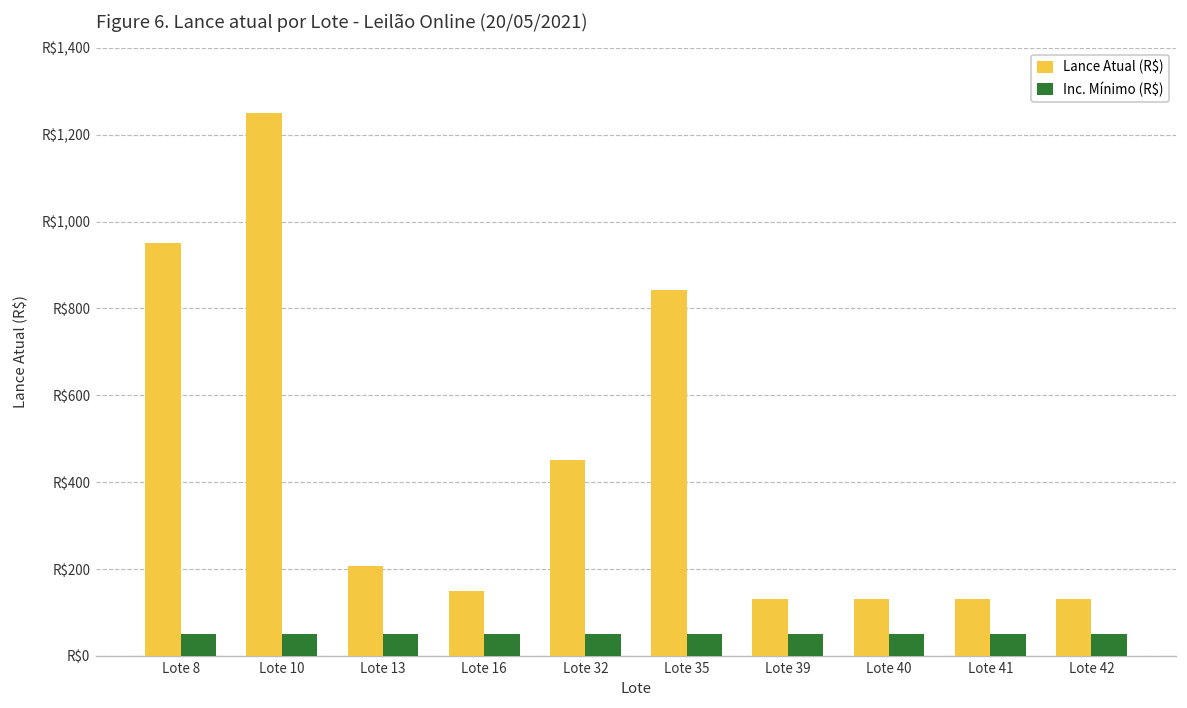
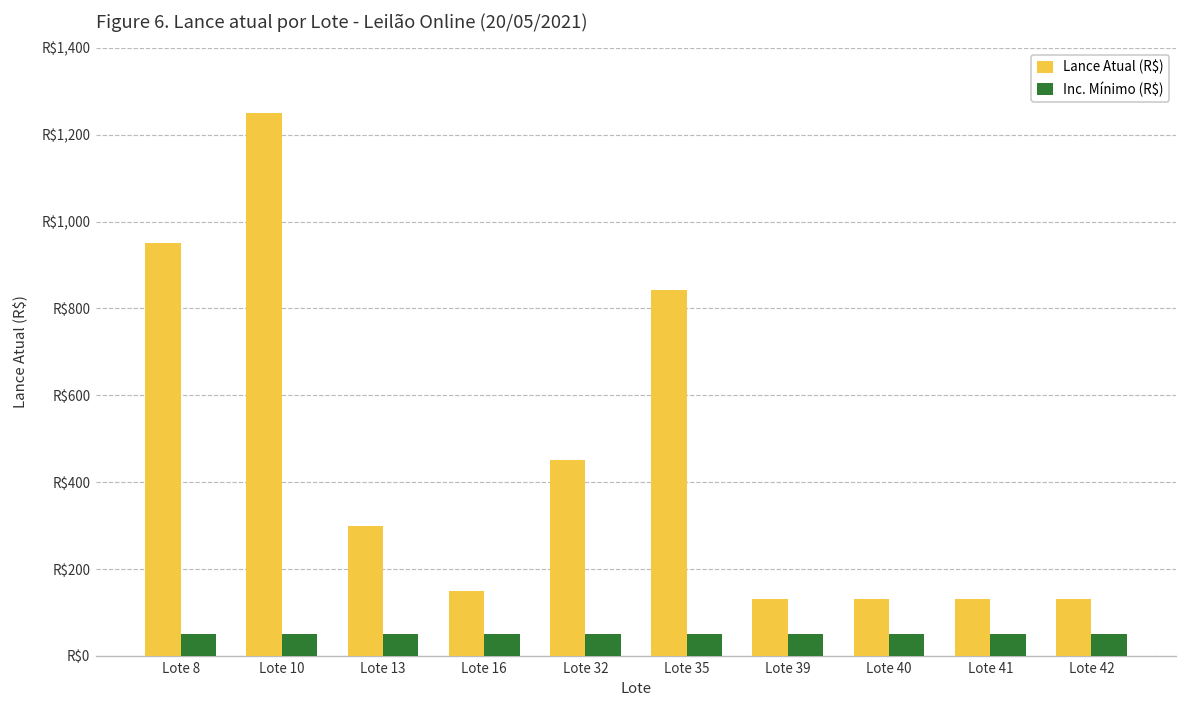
Lance Atual (R$), Lote 13: R$210 -> R$300
